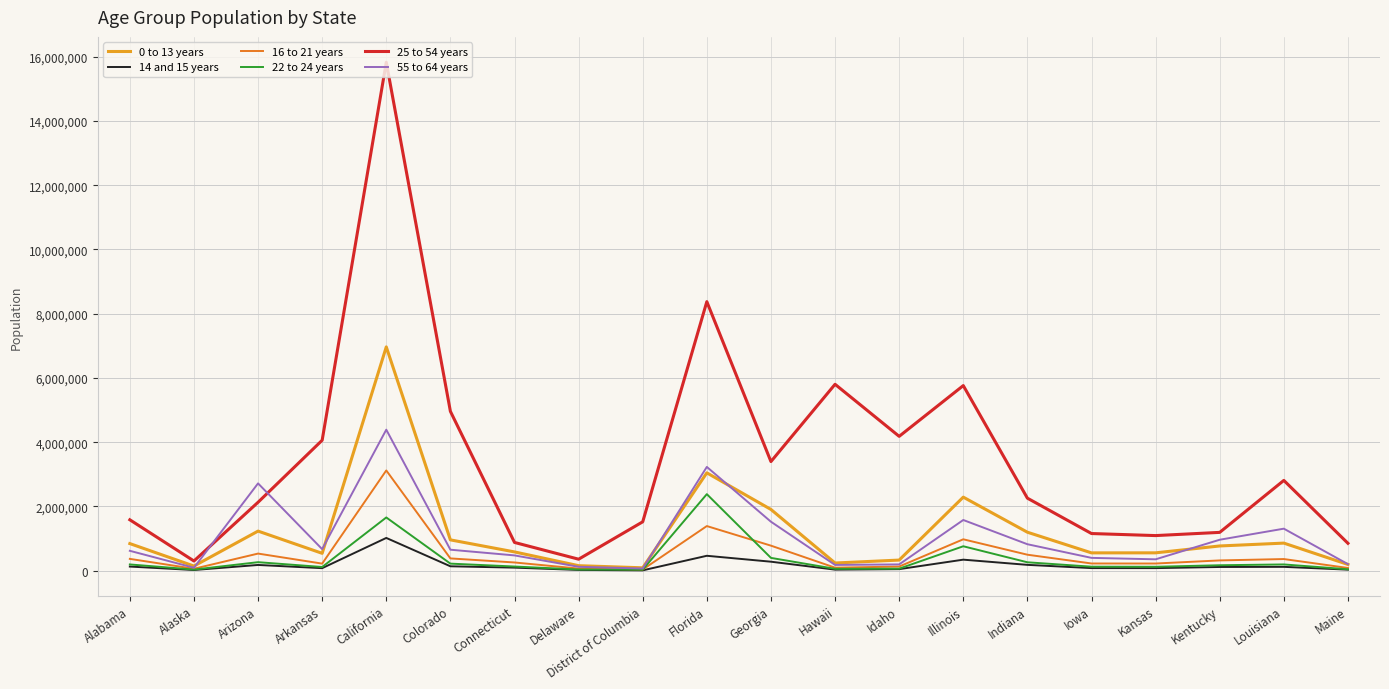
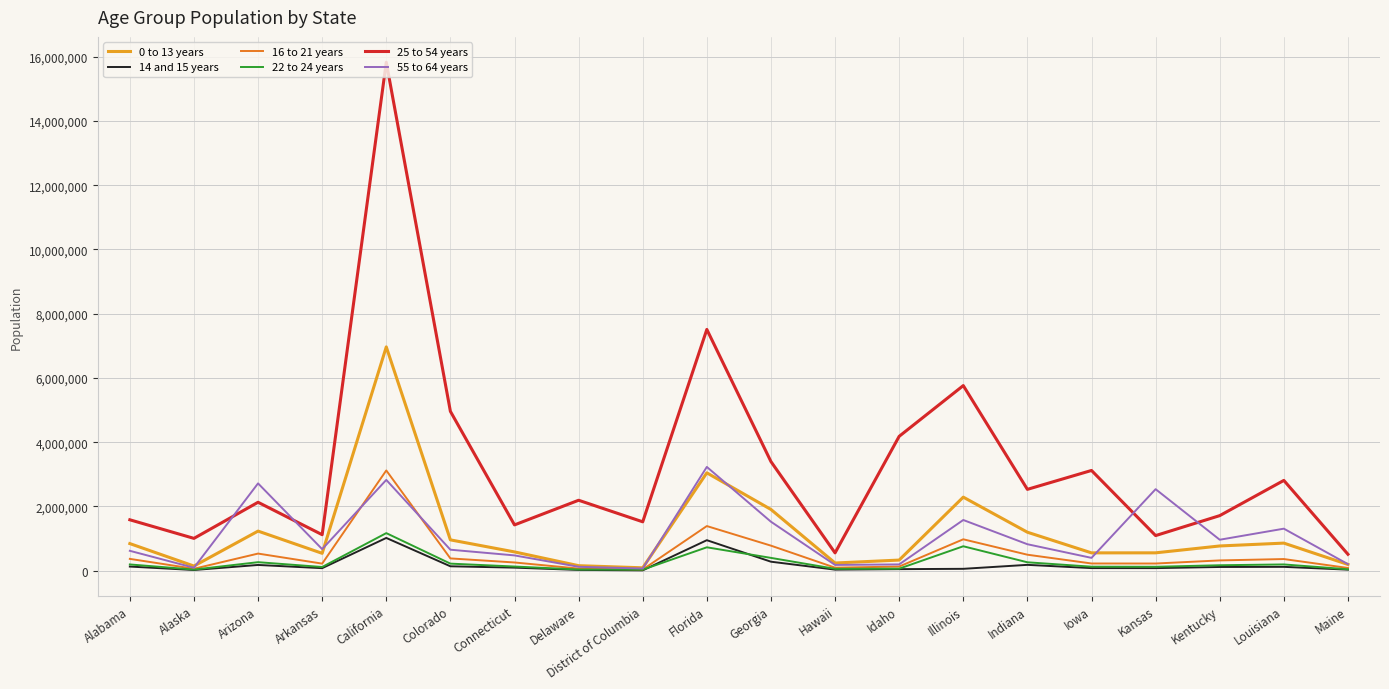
25 to 54 years, Alaska: 300,000 -> 1,000,000
25 to 54 years, Arkansas: 4,100,000 -> 1,100,000
22 to 24 years, California: 1,700,000 -> 1,200,000
55 to 64 years, California: 4,400,000 -> 2,800,000
25 to 54 years, Connecticut: 900,000 -> 1,400,000
25 to 54 years, Delaware: 400,000 -> 2,200,000
14 and 15 years, Florida: 500,000 -> 900,000
22 to 24 years, Florida: 2,400,000 -> 700,000
25 to 54 years, Florida: 8,400,000 -> 7,500,000
25 to 54 years, Hawaii: 5,800,000 -> 600,000
14 and 15 years, Illinois: 300,000 -> 100,000
25 to 54 years, Indiana: 2,300,000 -> 2,500,000
25 to 54 years, Iowa: 1,200,000 -> 3,100,000
55 to 64 years, Kansas: 400,000 -> 2,500,000
25 to 54 years, Kentucky: 1,200,000 -> 1,700,000
25 to 54 years, Maine: 900,000 -> 500,000
